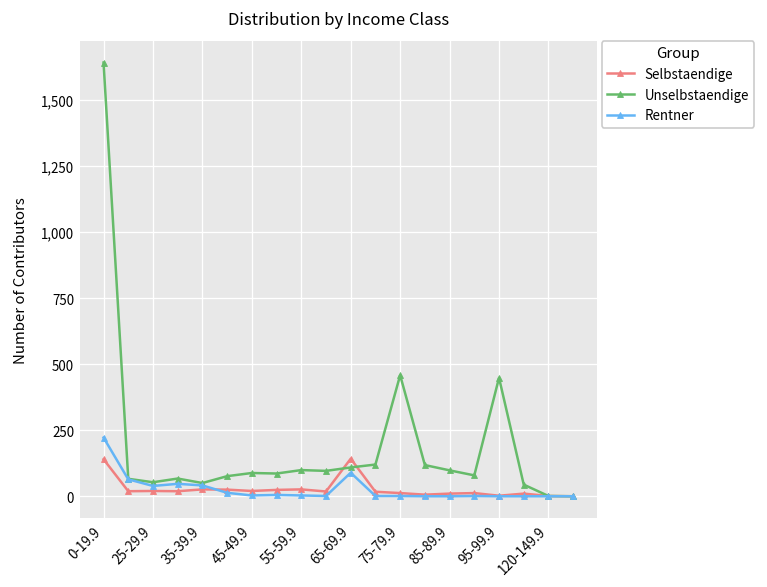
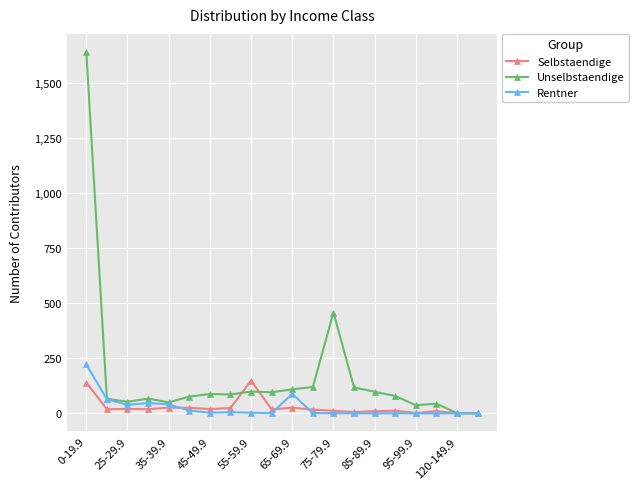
Selbstaendige, 55-59.9: 30 -> 150
Selbstaendige, 65-69.9: 140 -> 30
Unselbstaendige, 95-99.9: 450 -> 40
